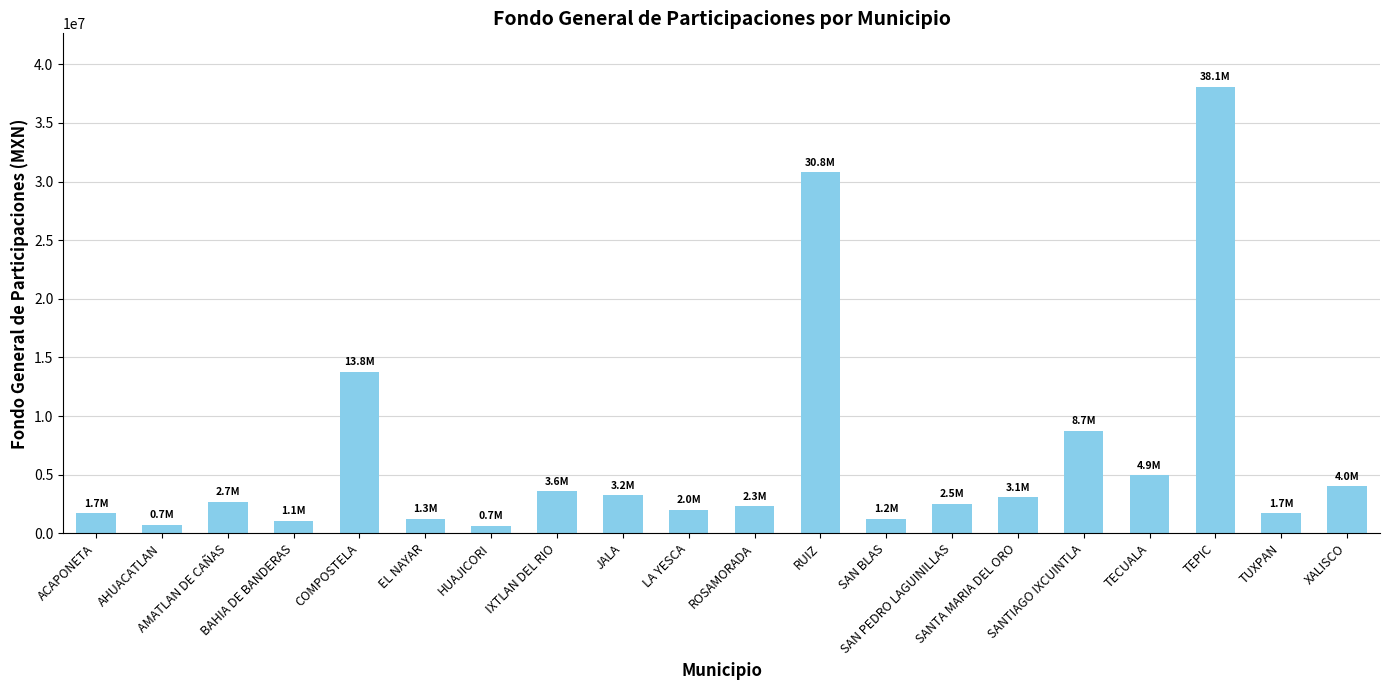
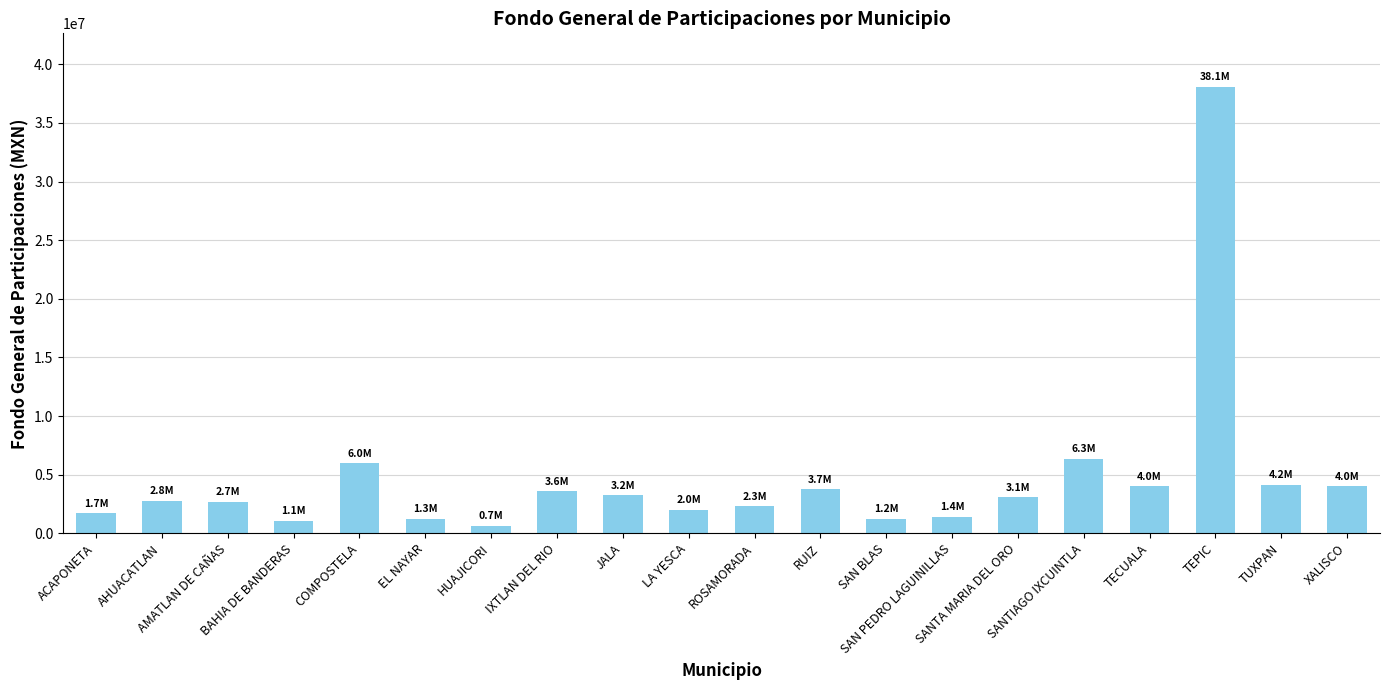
AHUACATLAN: 0.7M -> 2.8M
COMPOSTELA: 13.8M -> 6.0M
RUIZ: 30.8M -> 3.7M
SAN PEDRO LAGUINILLAS: 2.5M -> 1.4M
SANTIAGO IXCUINTLA: 8.7M -> 6.3M
TECUALA: 4.9M -> 4.0M
TUXPAN: 1.7M -> 4.2M
